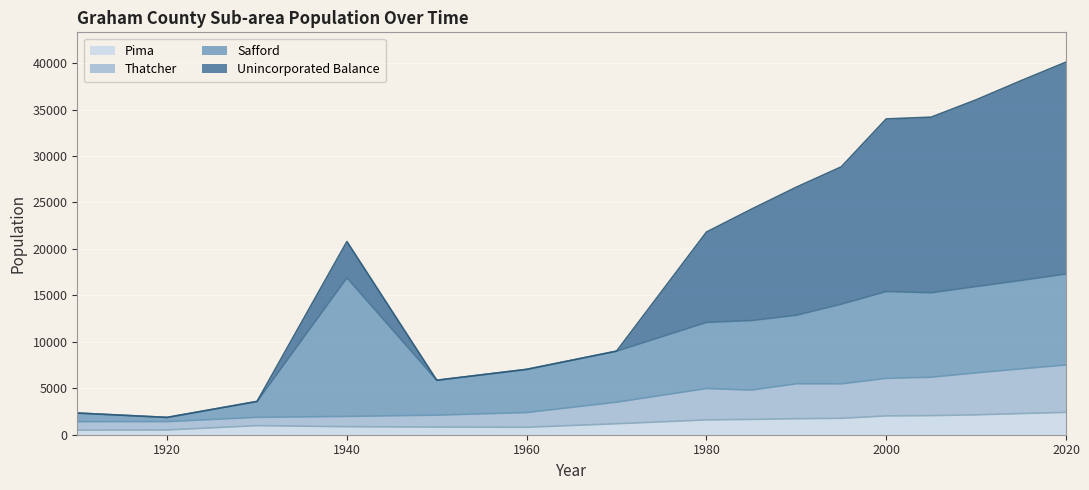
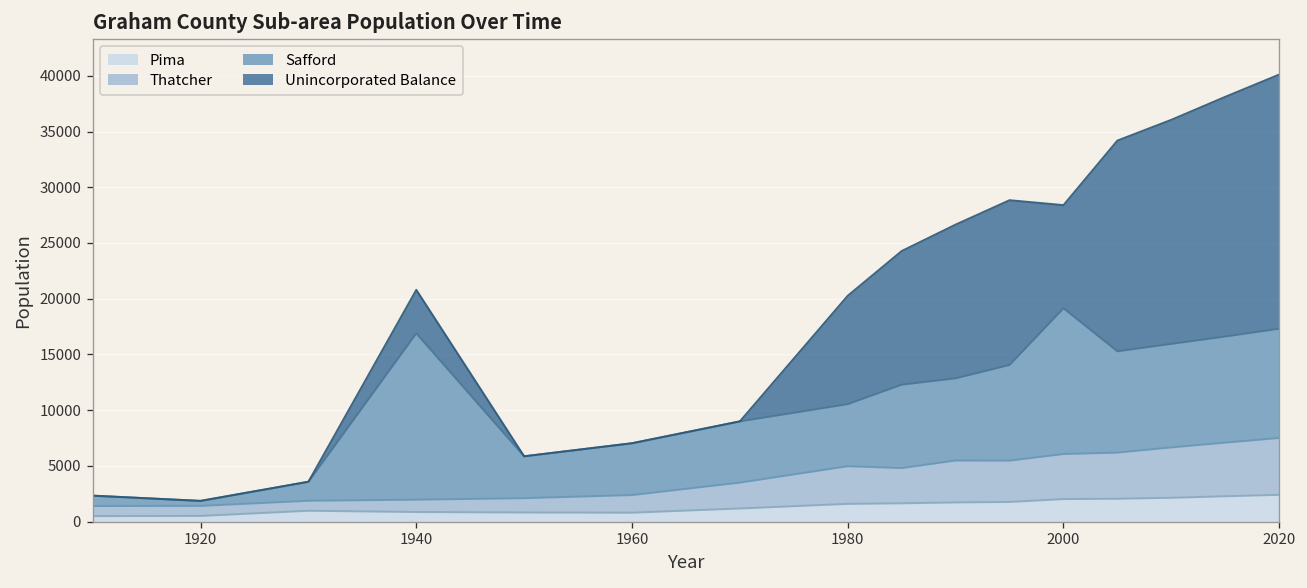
Safford, 1980: 7000 -> 6000
Safford, 2000: 9000 -> 13000
Unincorporated Balance, 2000: 19000 -> 9000
